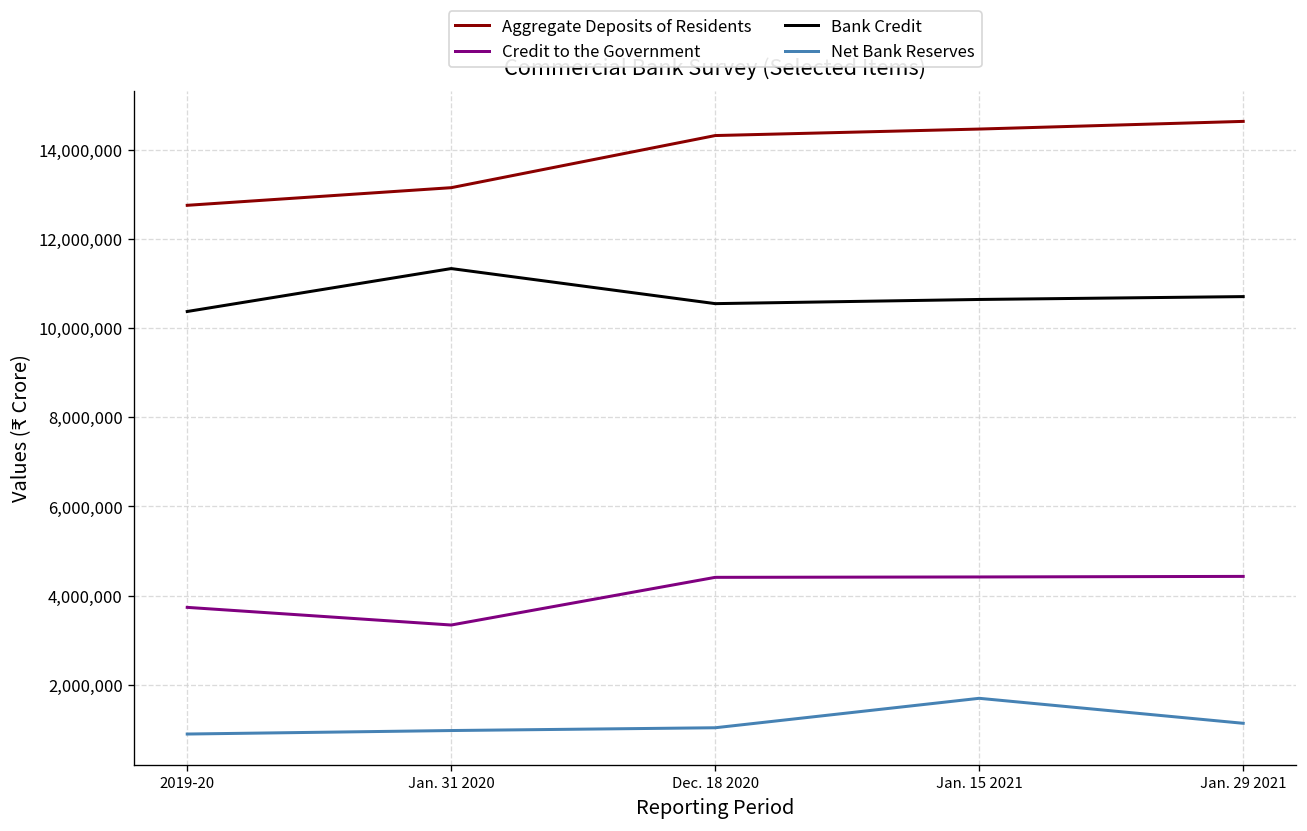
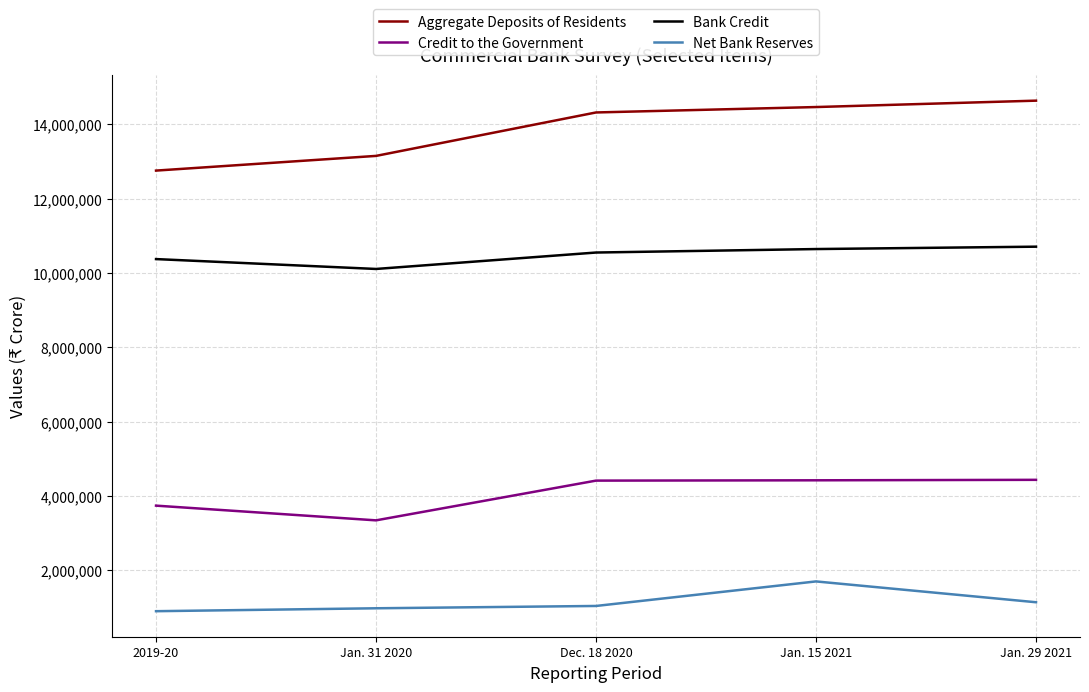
Bank Credit, Jan. 31 2020: 11,300,000 -> 10,100,000
